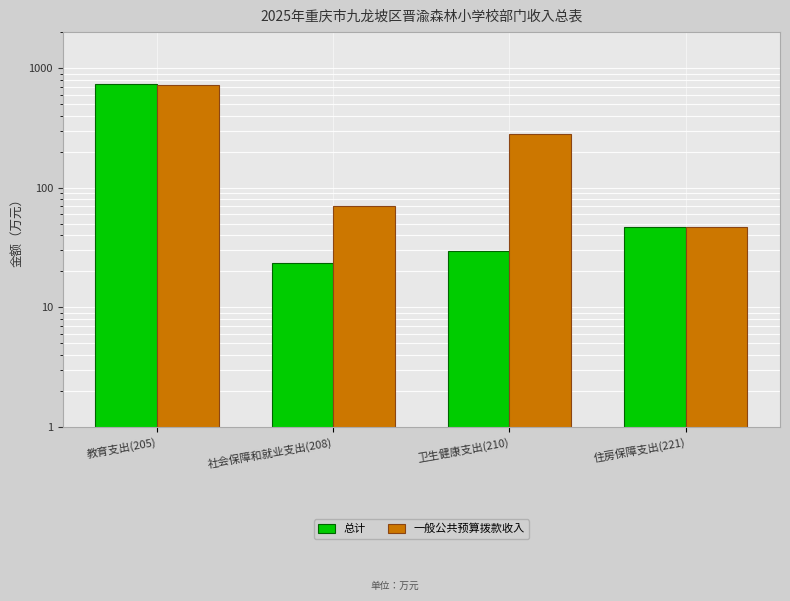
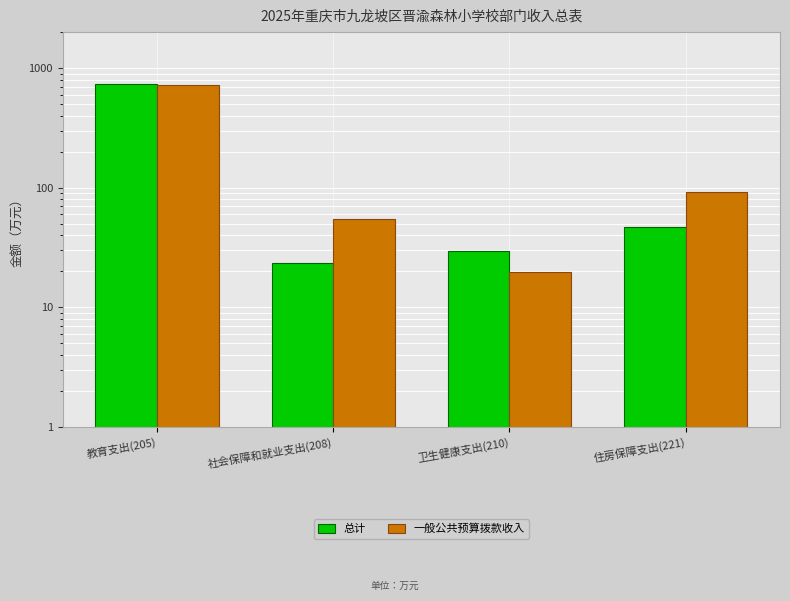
一般公共预算拨款收入, 社会保障和就业支出(208): 70 -> 50
一般公共预算拨款收入, 卫生健康支出(210): 280 -> 20
一般公共预算拨款收入, 住房保障支出(221): 47 -> 90
